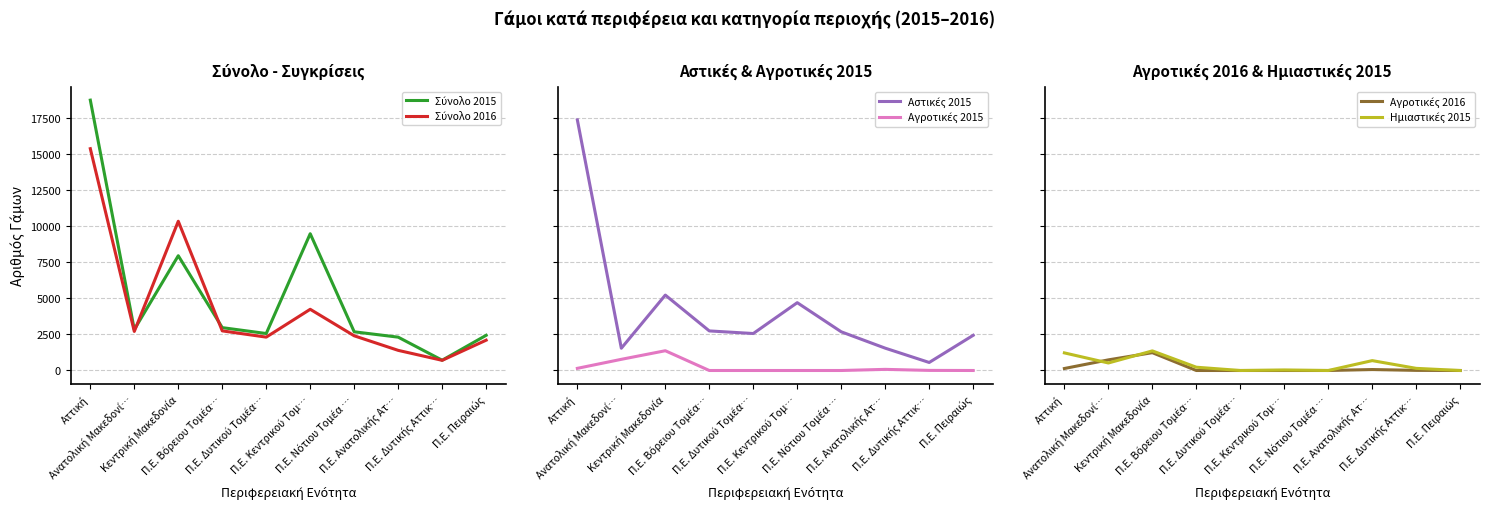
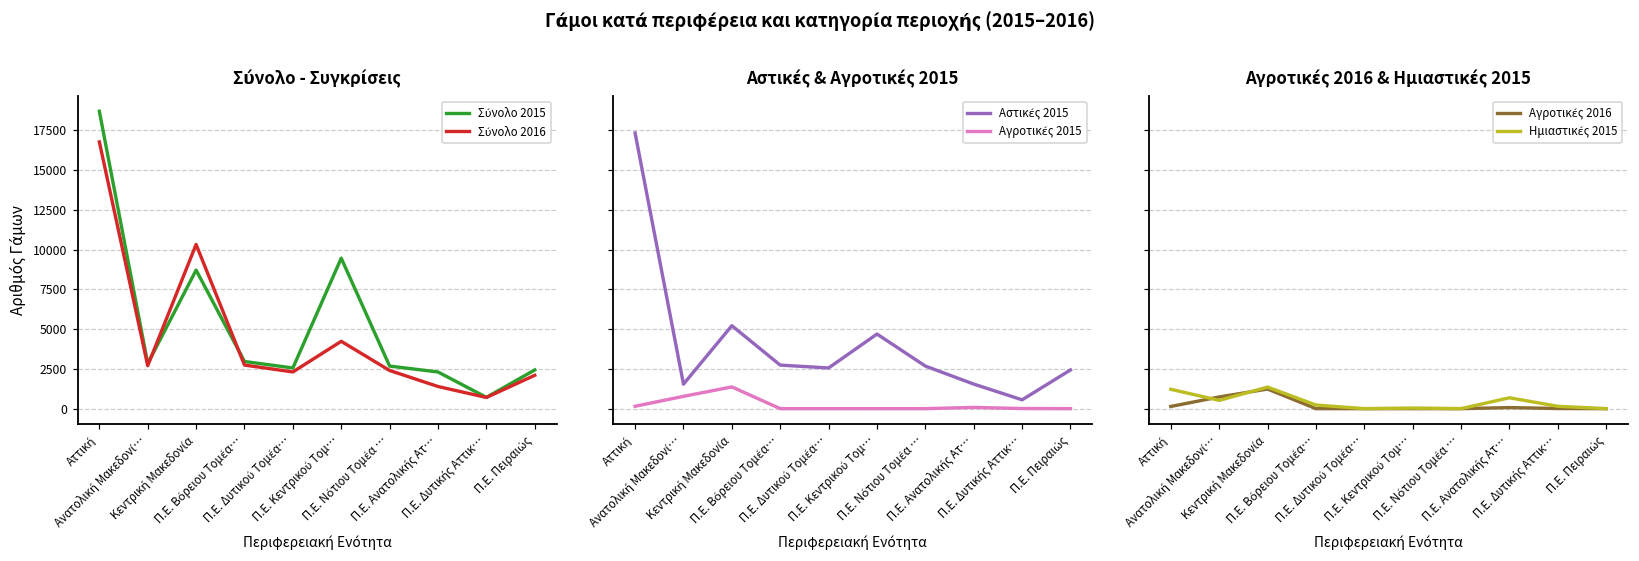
Σύνολο - Συγκρίσεις, Σύνολο 2016, Αττική: 15300 -> 16800
Σύνολο - Συγκρίσεις, Σύνολο 2015, Κεντρική Μακεδονία: 7900 -> 8700
